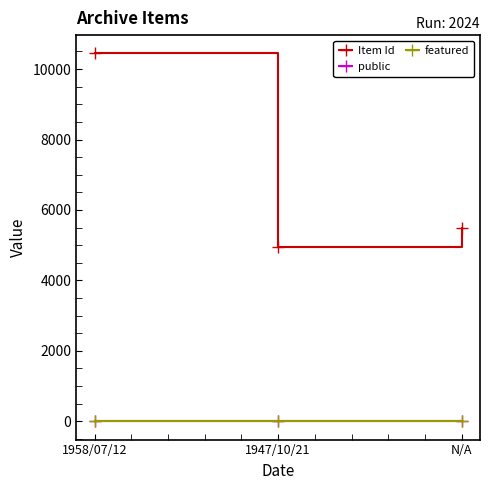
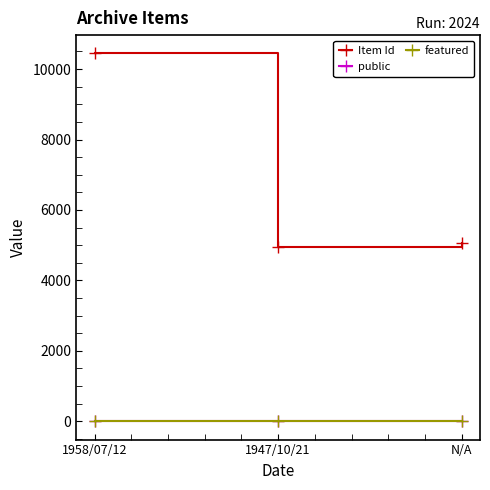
Item Id, N/A: 5500 -> 5100
